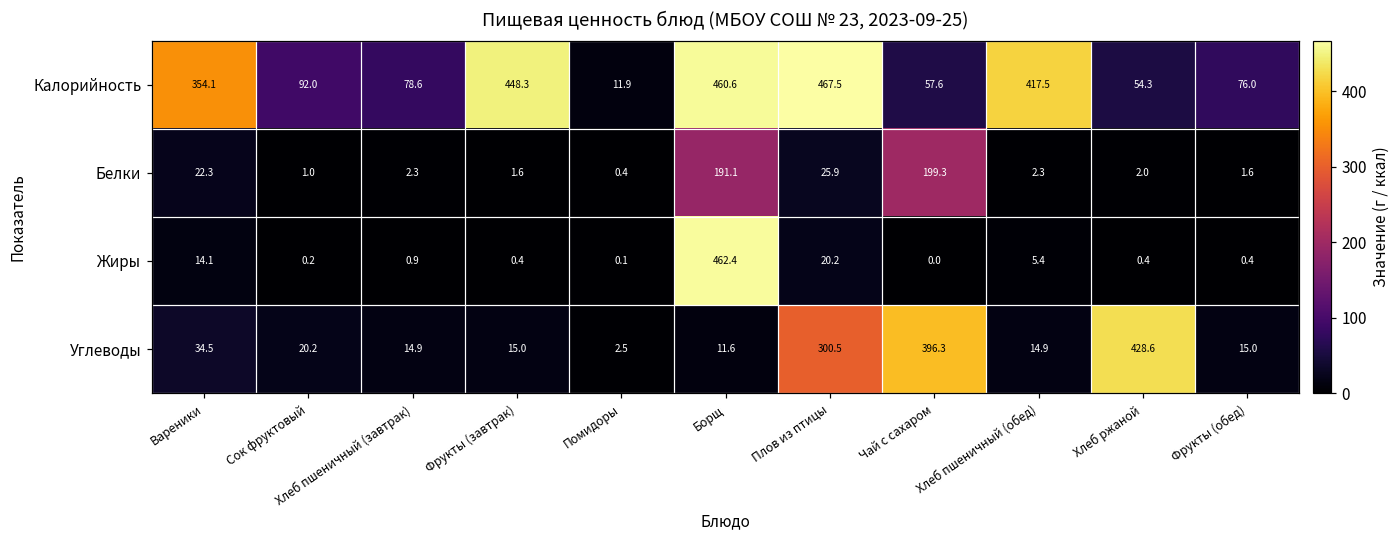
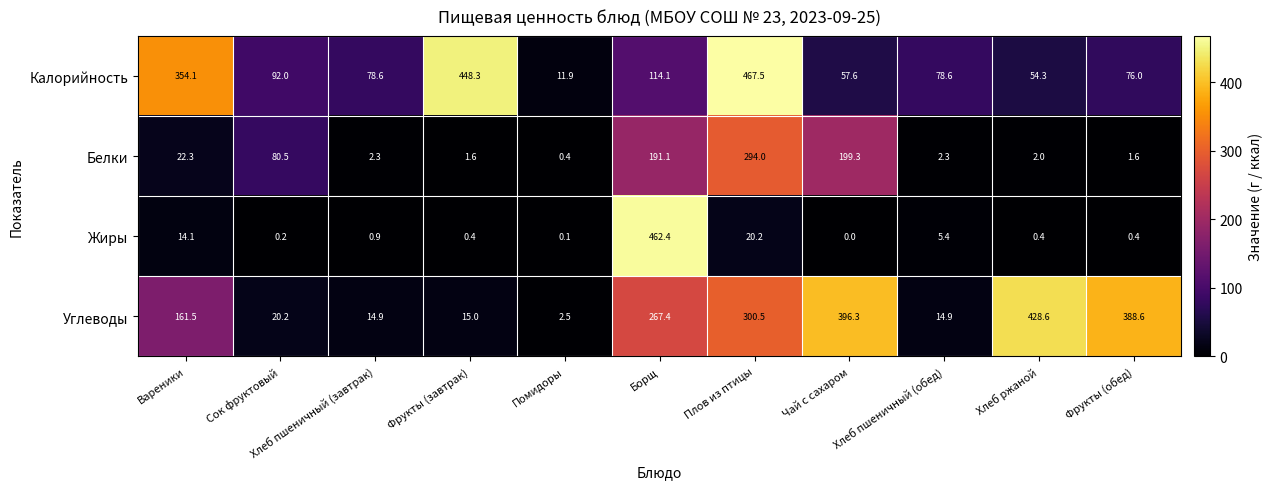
Калорийность, Борщ: 460.6 -> 114.1
Калорийность, Хлеб пшеничный (обед): 417.5 -> 78.6
Белки, Сок фруктовый: 1.0 -> 80.5
Белки, Плов из птицы: 25.9 -> 294.0
Углеводы, Вареники: 34.5 -> 161.5
Углеводы, Борщ: 11.6 -> 267.4
Углеводы, Фрукты (обед): 15.0 -> 388.6
